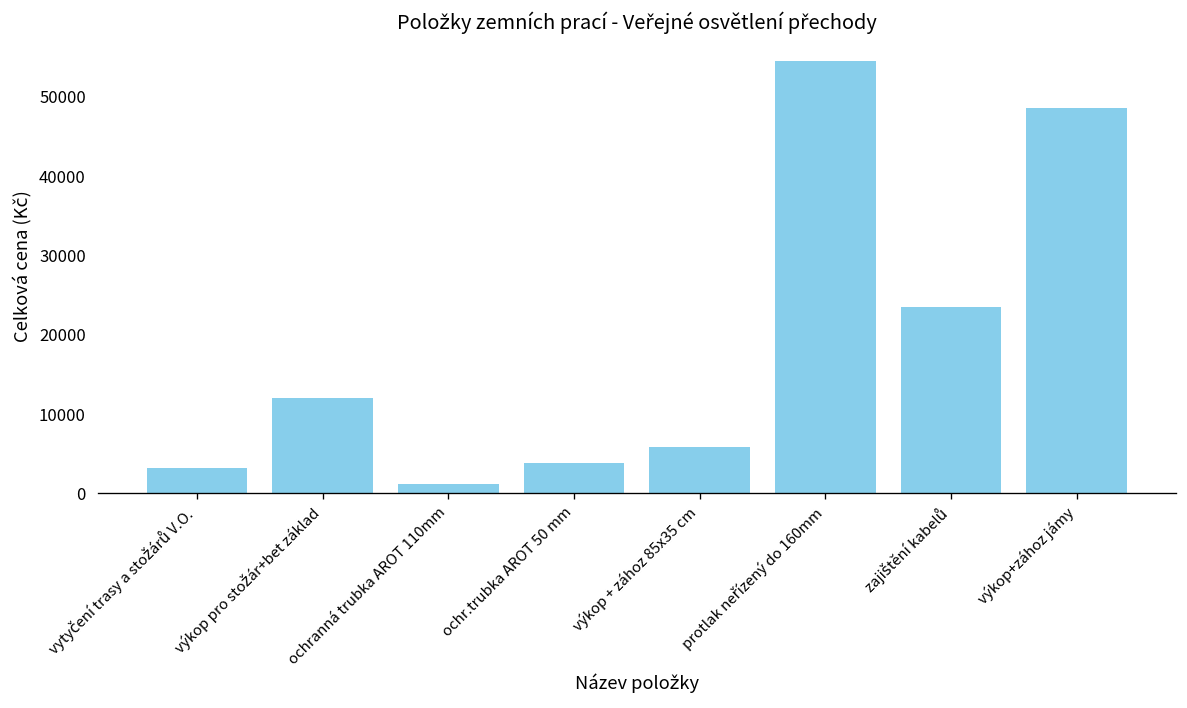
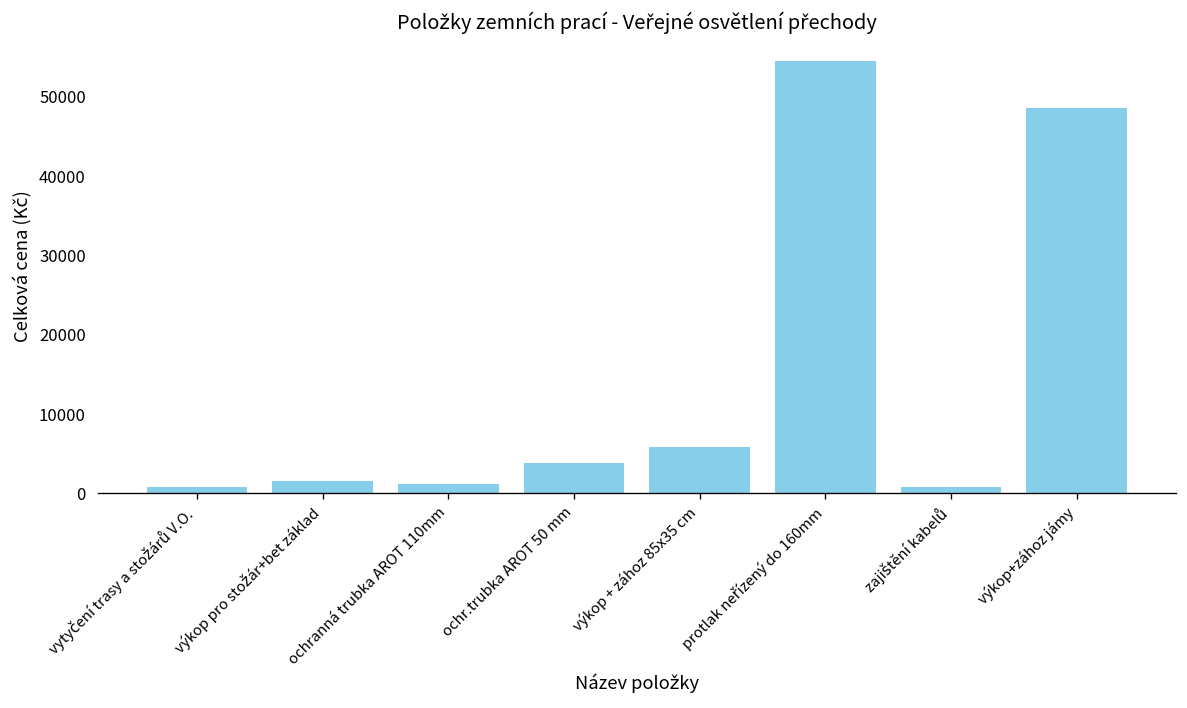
vytyčení trasy a stožárů V.O.: 3000 -> 1000
výkop pro stožár+bet základ: 12000 -> 2000
zajištění kabelů: 23000 -> 1000
